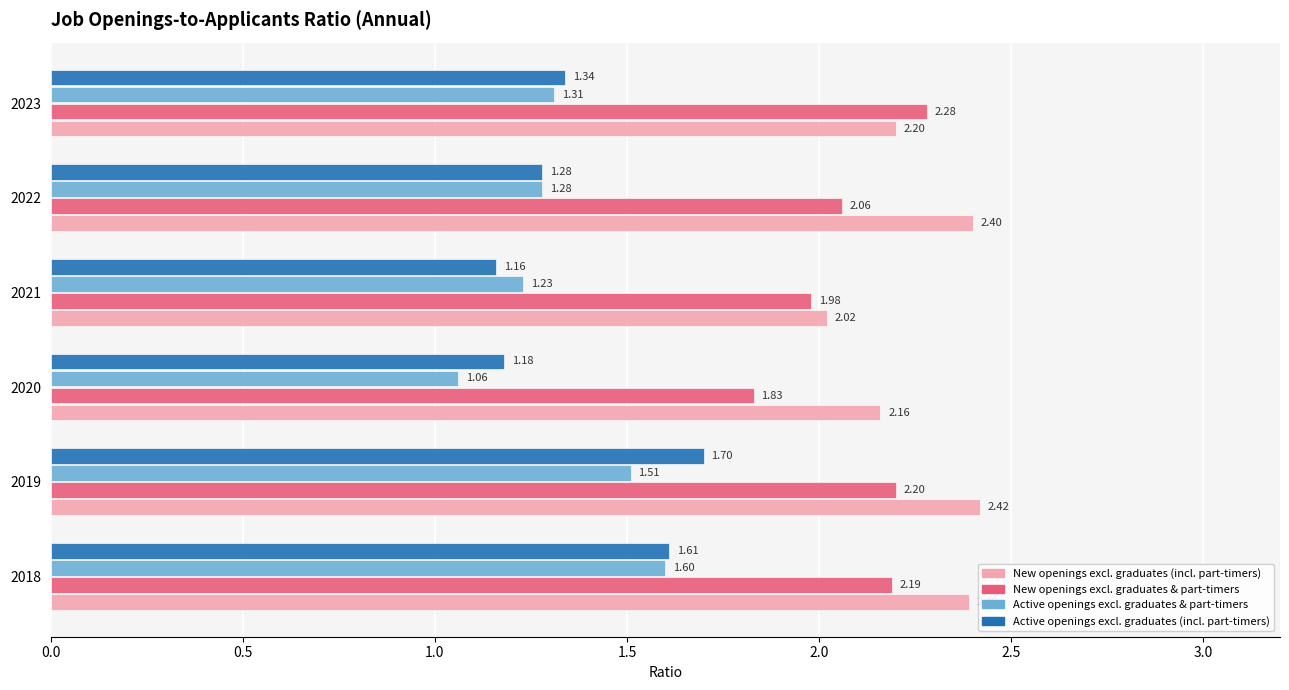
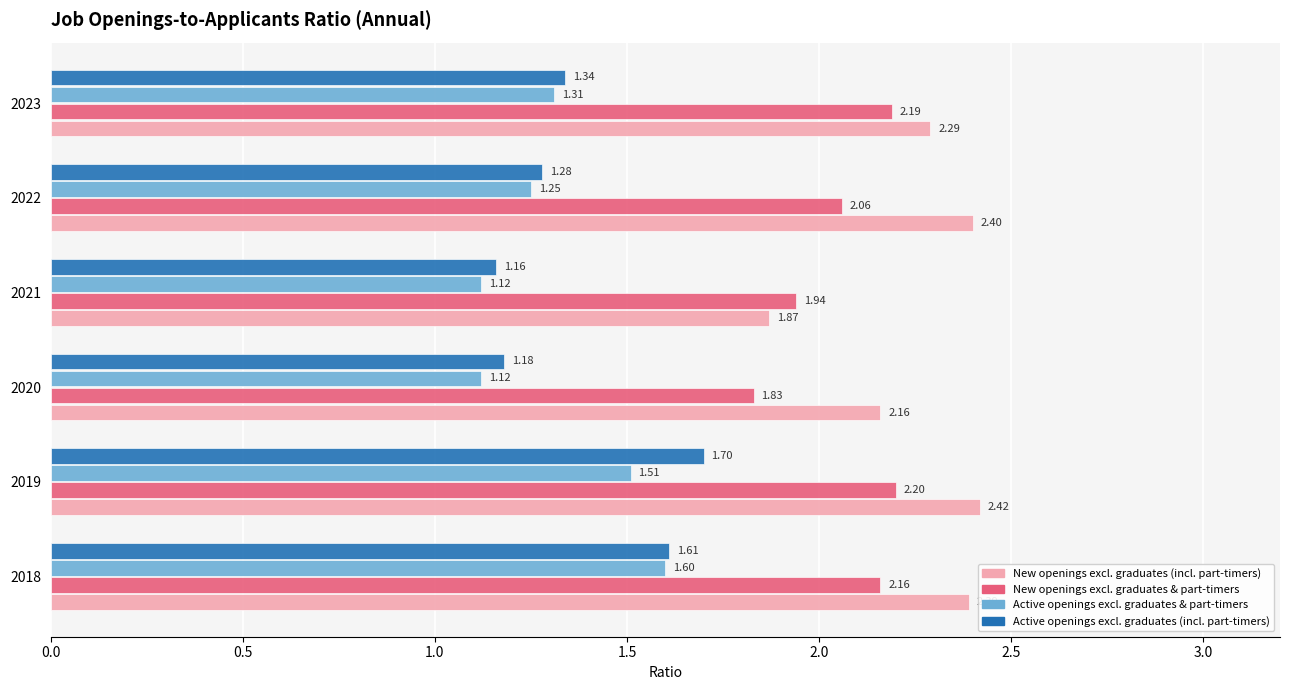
New openings excl. graduates & part-timers, 2023: 2.28 -> 2.19
New openings excl. graduates (incl. part-timers), 2023: 2.20 -> 2.29
Active openings excl. graduates & part-timers, 2022: 1.28 -> 1.25
Active openings excl. graduates & part-timers, 2021: 1.23 -> 1.12
New openings excl. graduates & part-timers, 2021: 1.98 -> 1.94
New openings excl. graduates (incl. part-timers), 2021: 2.02 -> 1.87
Active openings excl. graduates & part-timers, 2020: 1.06 -> 1.12
New openings excl. graduates & part-timers, 2018: 2.19 -> 2.16
